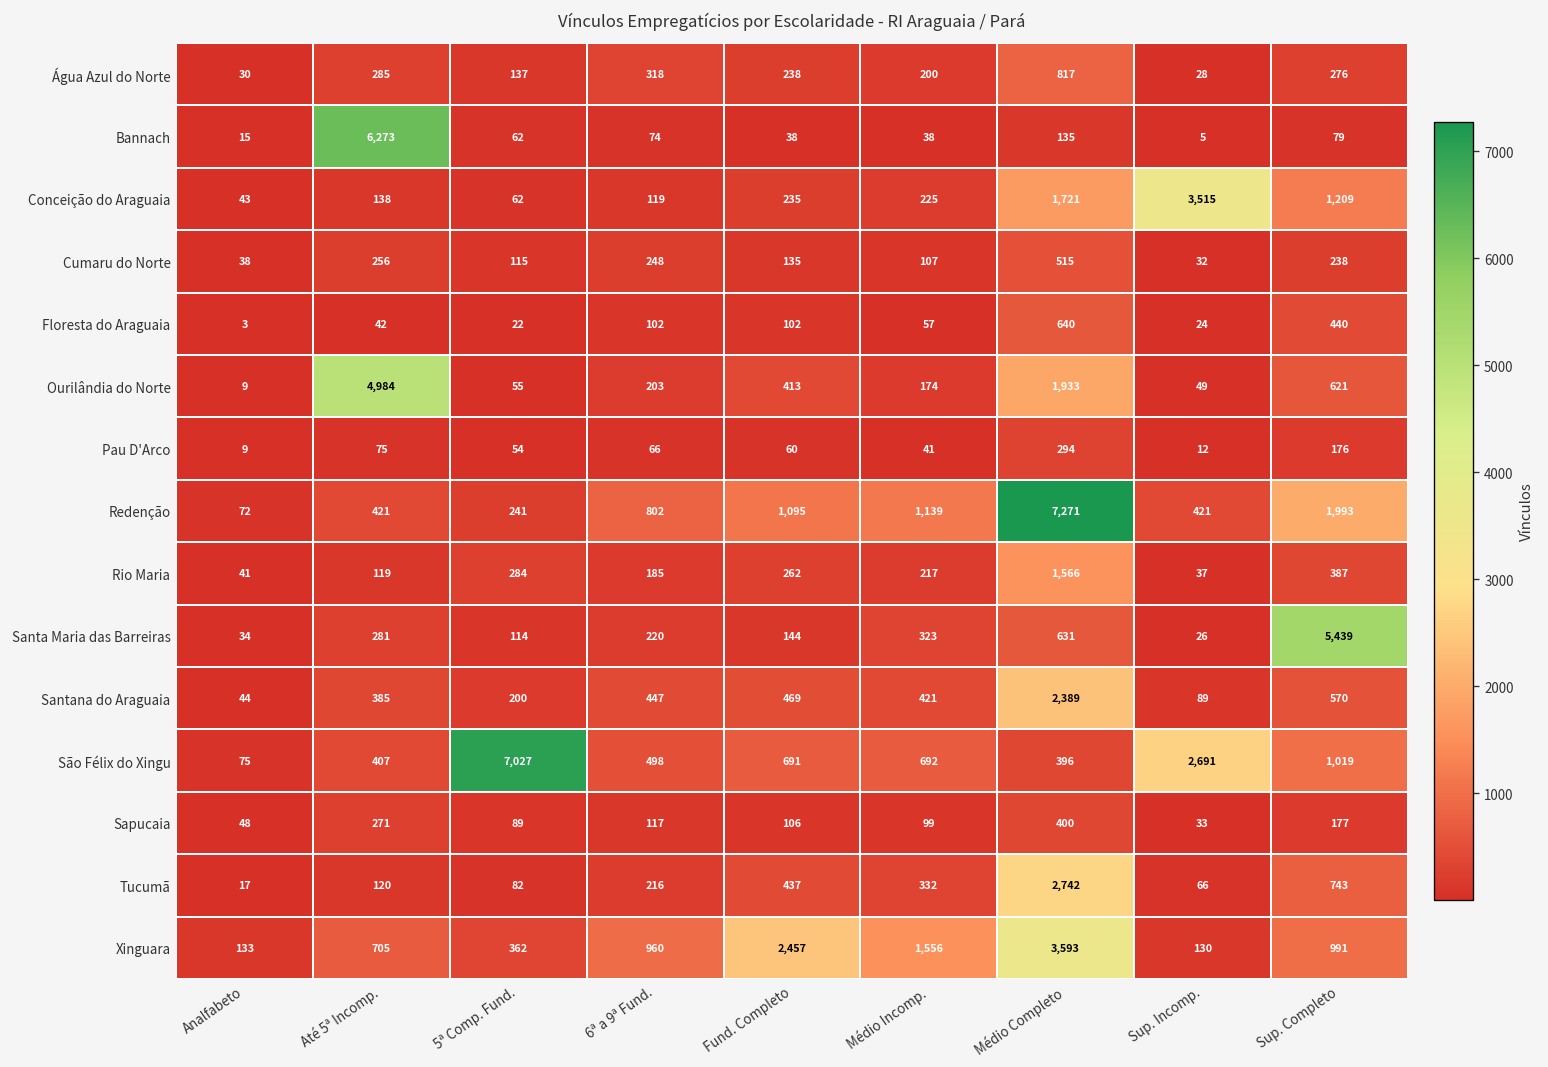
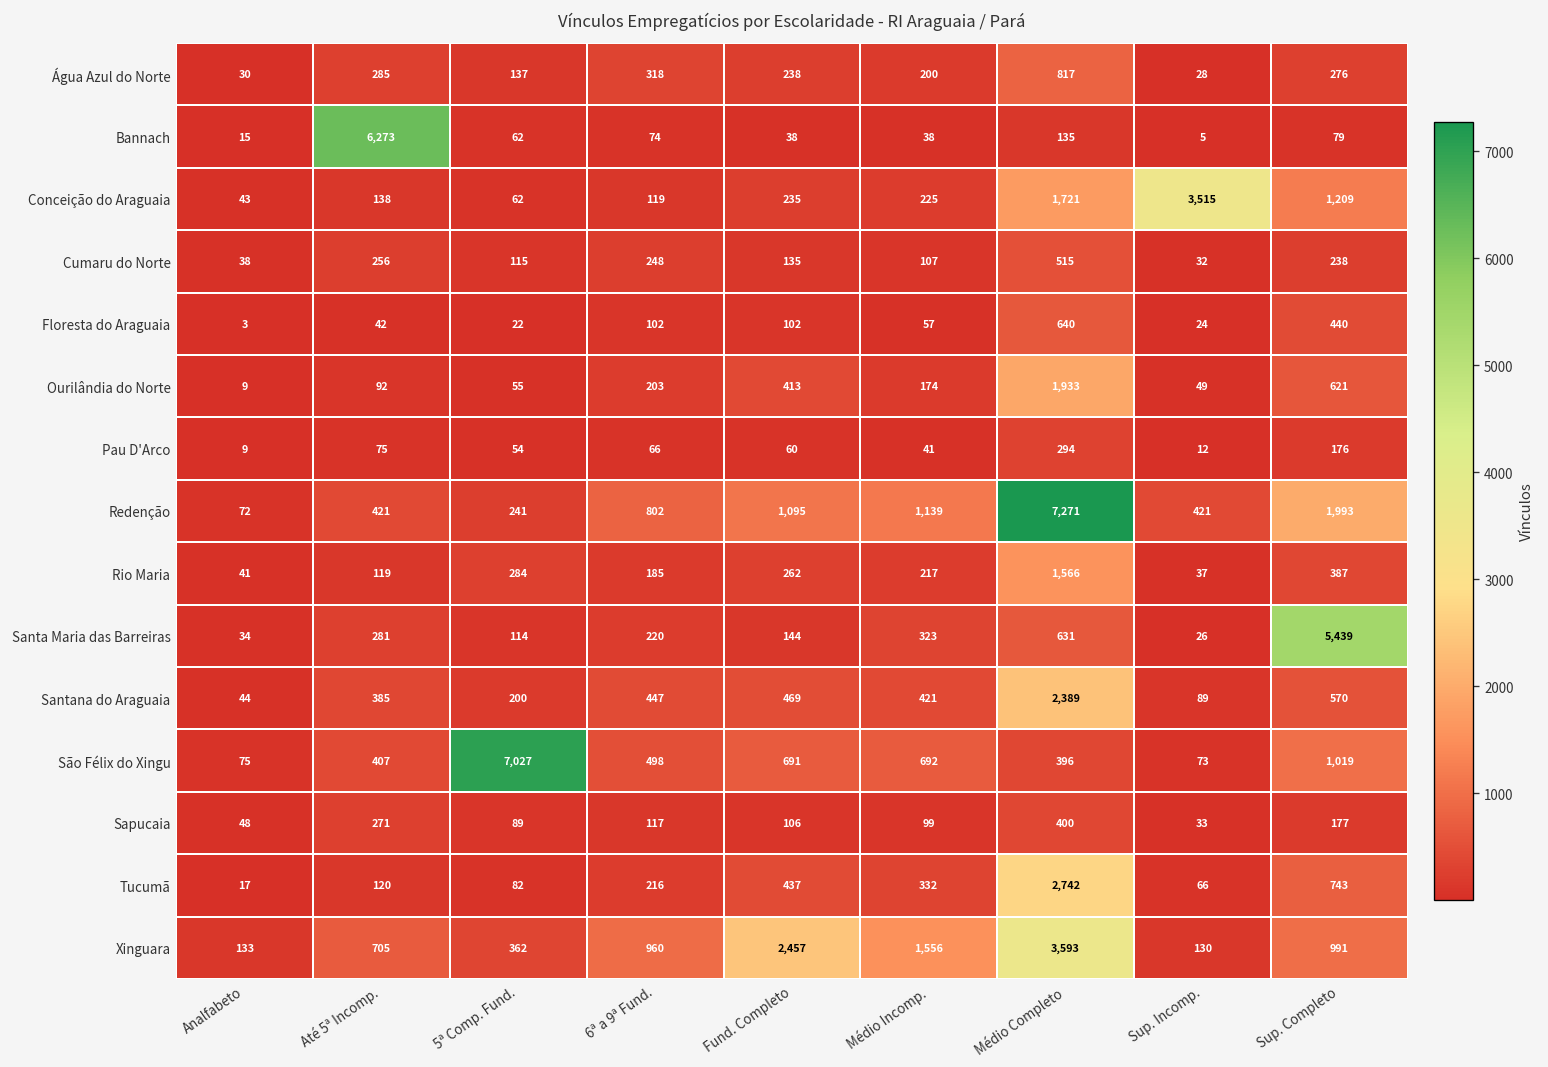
Ourilândia do Norte, Até 5ª Incomp.: 4,984 -> 92
São Félix do Xingu, Sup. Incomp.: 2,691 -> 73
